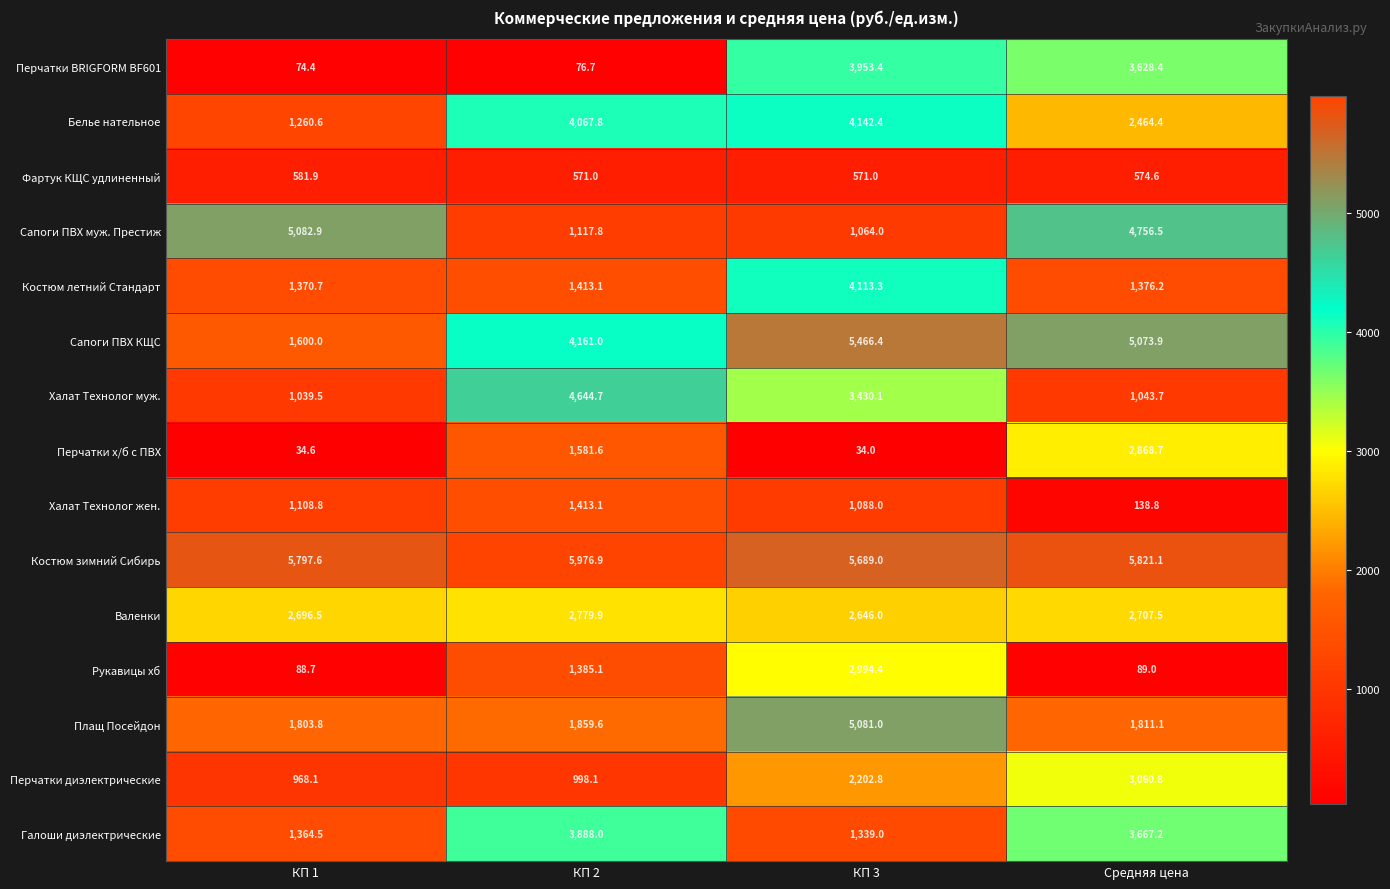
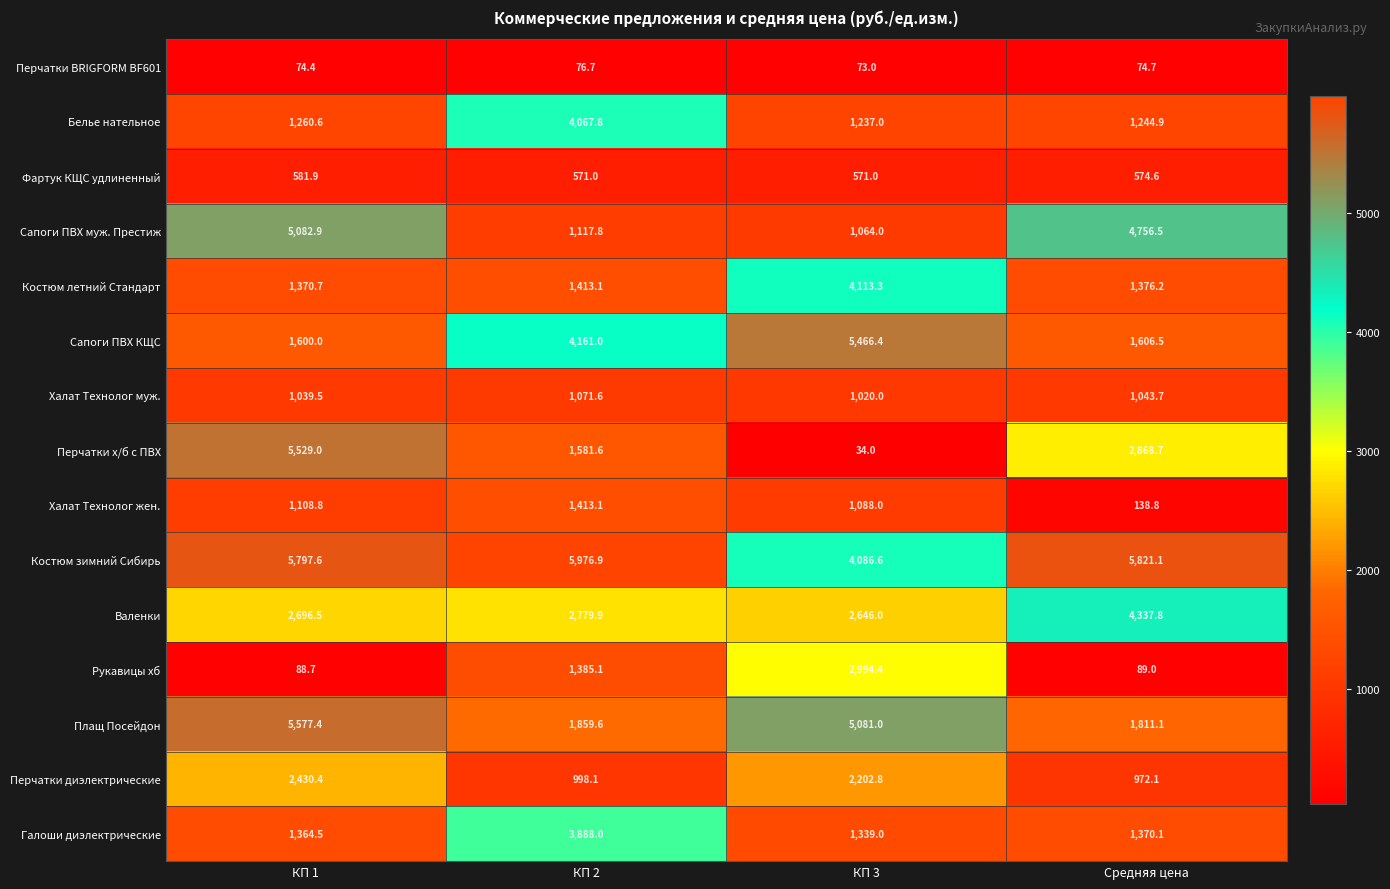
Перчатки BRIGFORM BF601, КП 3: 3,953.4 -> 73.0
Перчатки BRIGFORM BF601, Средняя цена: 3,628.4 -> 74.7
Белье нательное, КП 3: 4,142.4 -> 1,237.0
Белье нательное, Средняя цена: 2,464.4 -> 1,244.9
Сапоги ПВХ КЩС, Средняя цена: 5,073.9 -> 1,606.5
Халат Технолог муж., КП 2: 4,644.7 -> 1,071.6
Халат Технолог муж., КП 3: 3,430.1 -> 1,020.0
Перчатки х/б с ПВХ, КП 1: 34.6 -> 5,529.0
Костюм зимний Сибирь, КП 3: 5,689.0 -> 4,086.6
Валенки, Средняя цена: 2,707.5 -> 4,337.8
Плащ Посейдон, КП 1: 1,803.8 -> 5,577.4
Перчатки диэлектрические, КП 1: 968.1 -> 2,430.4
Перчатки диэлектрические, Средняя цена: 3,060.8 -> 972.1
Галоши диэлектрические, Средняя цена: 3,667.2 -> 1,370.1
